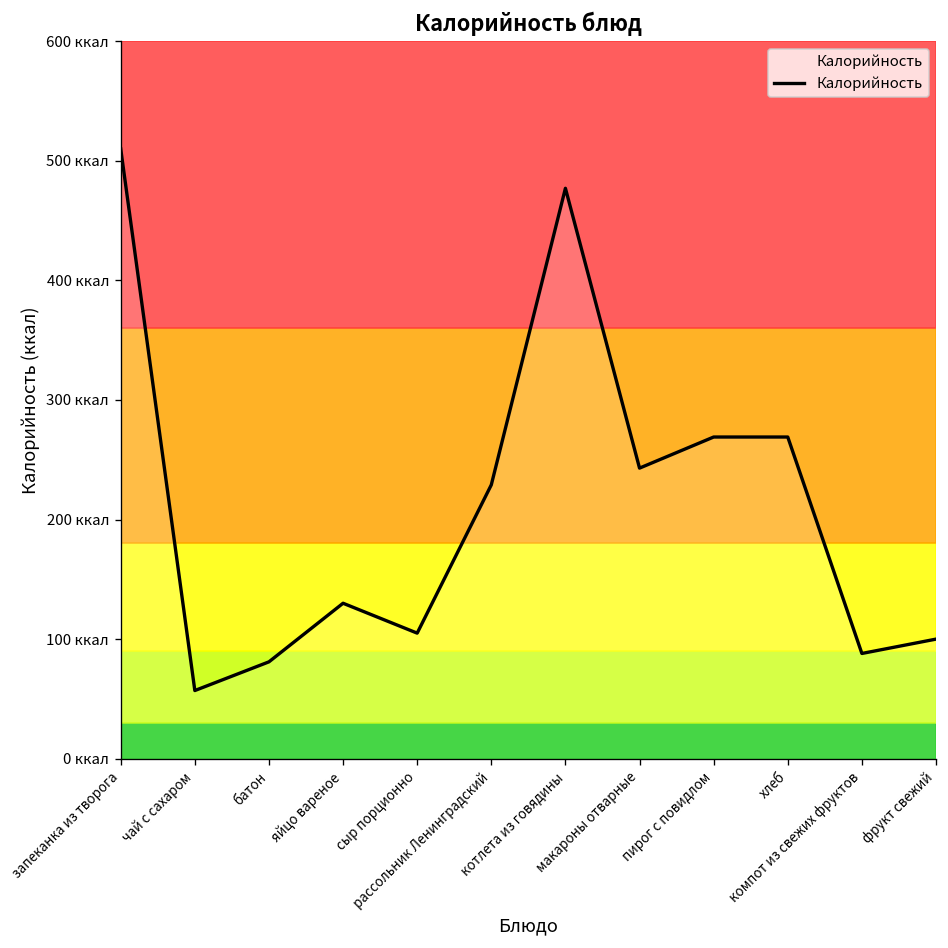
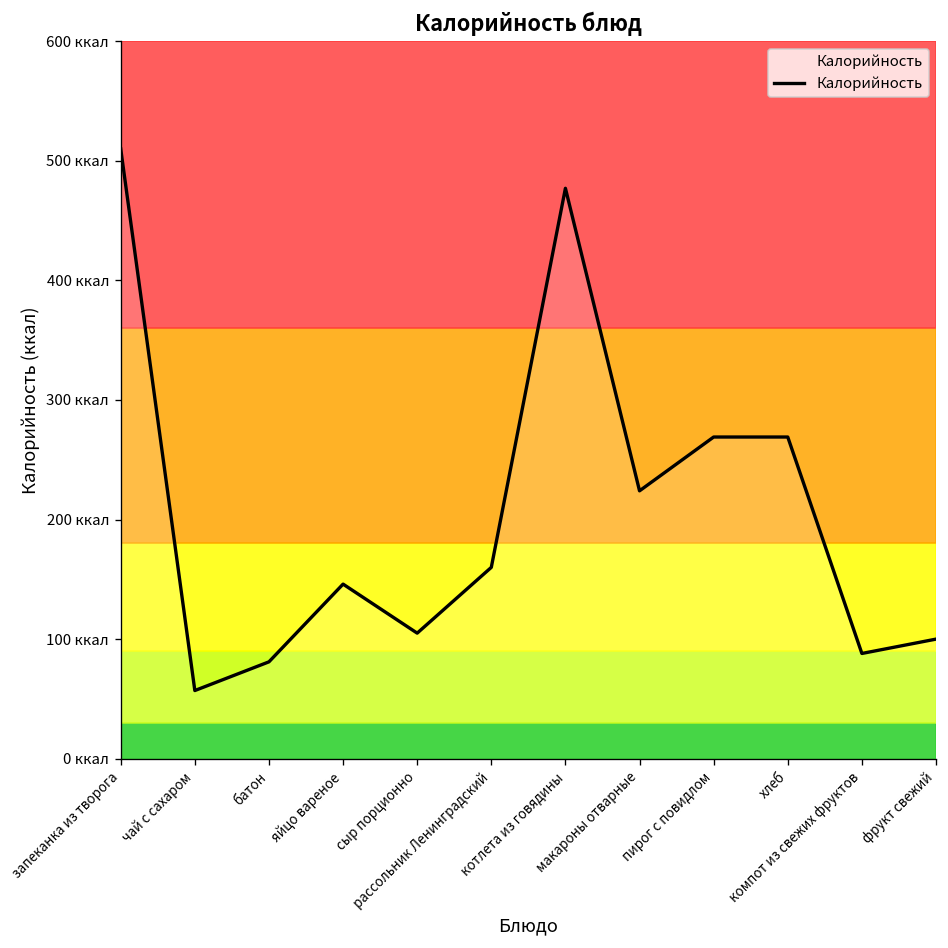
яйцо вареное: 130 ккал -> 150 ккал
рассольник Ленинградский: 230 ккал -> 160 ккал
макароны отварные: 240 ккал -> 220 ккал
